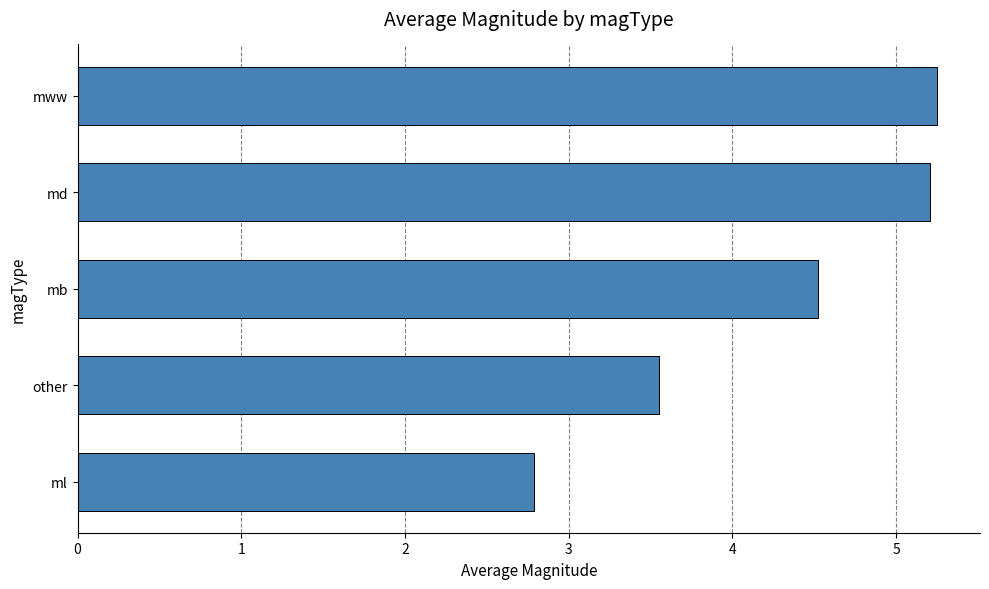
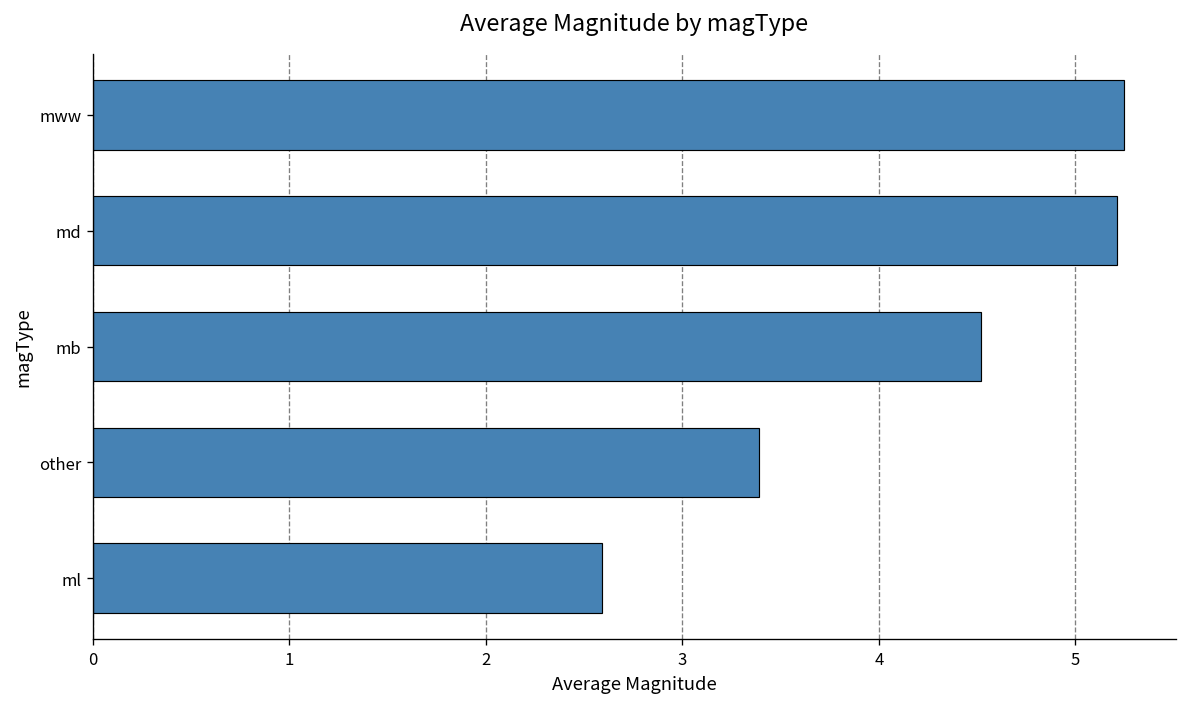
other: 3.55 -> 3.39
ml: 2.79 -> 2.59
